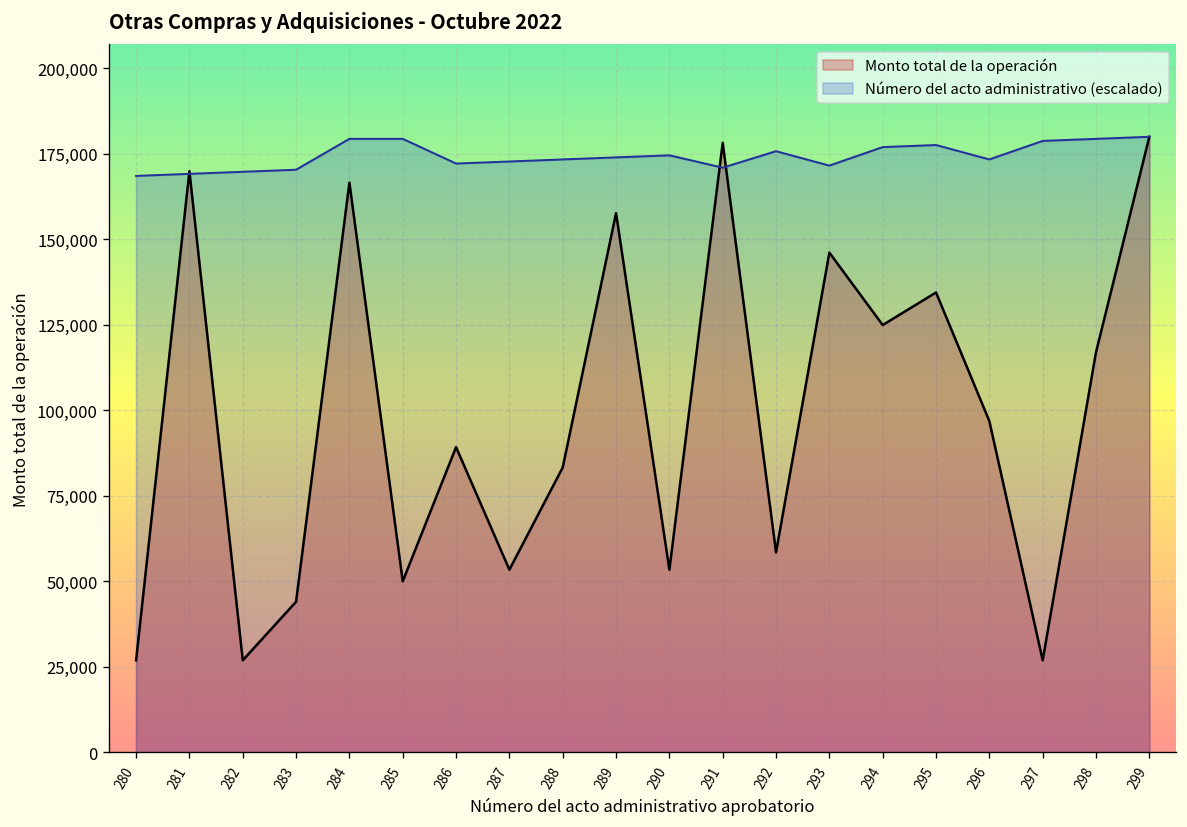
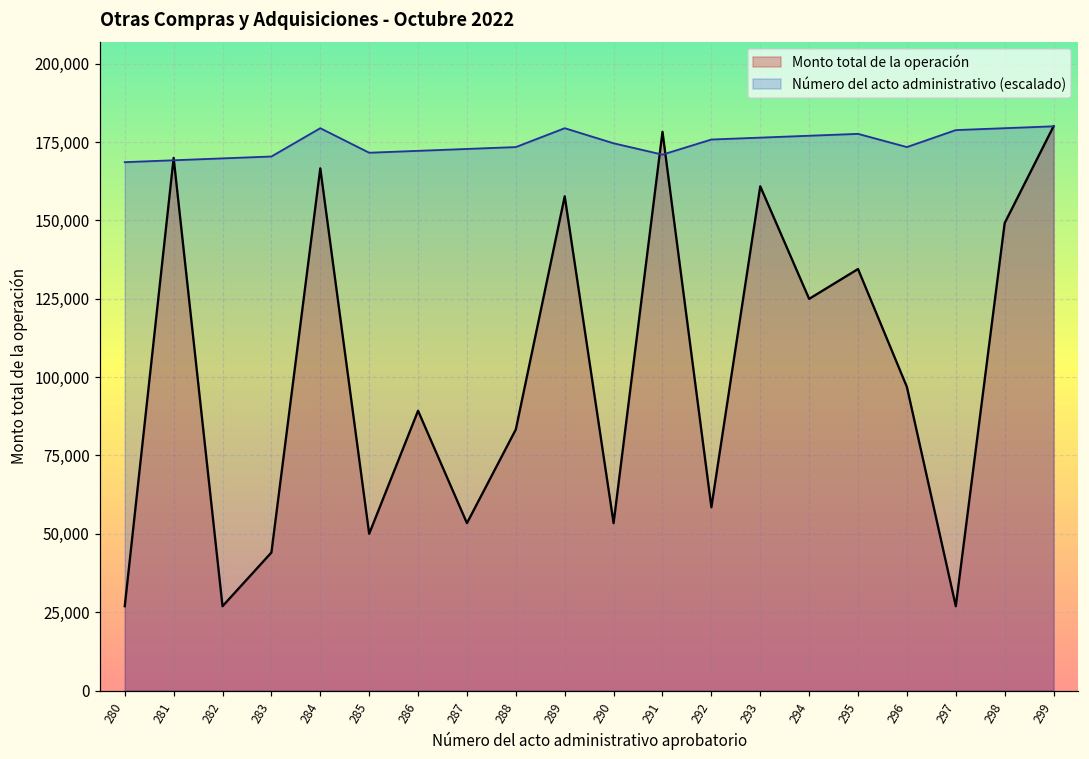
Número del acto administrativo (escalado), 285: 179,000 -> 172,000
Número del acto administrativo (escalado), 289: 174,000 -> 179,000
Monto total de la operación, 293: 146,000 -> 161,000
Número del acto administrativo (escalado), 293: 172,000 -> 176,000
Monto total de la operación, 298: 117,000 -> 149,000
